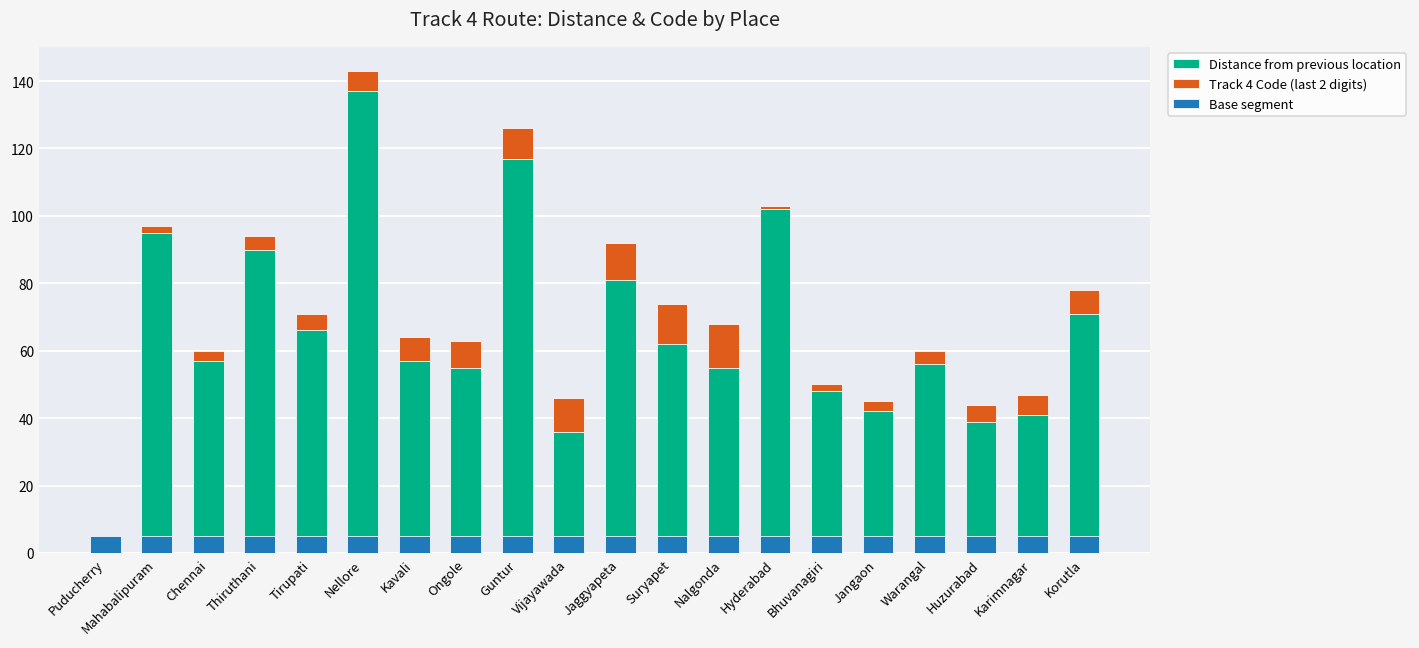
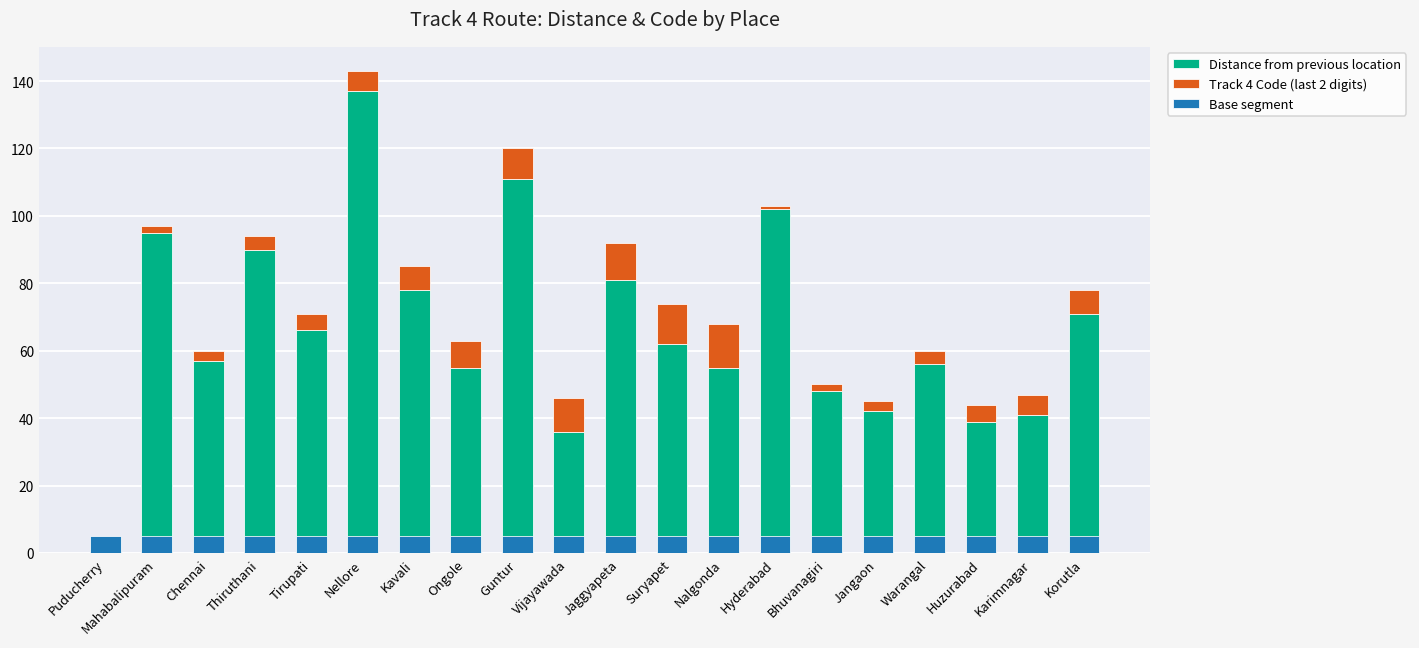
Distance from previous location, Kavali: 57 -> 78
Distance from previous location, Guntur: 117 -> 111
